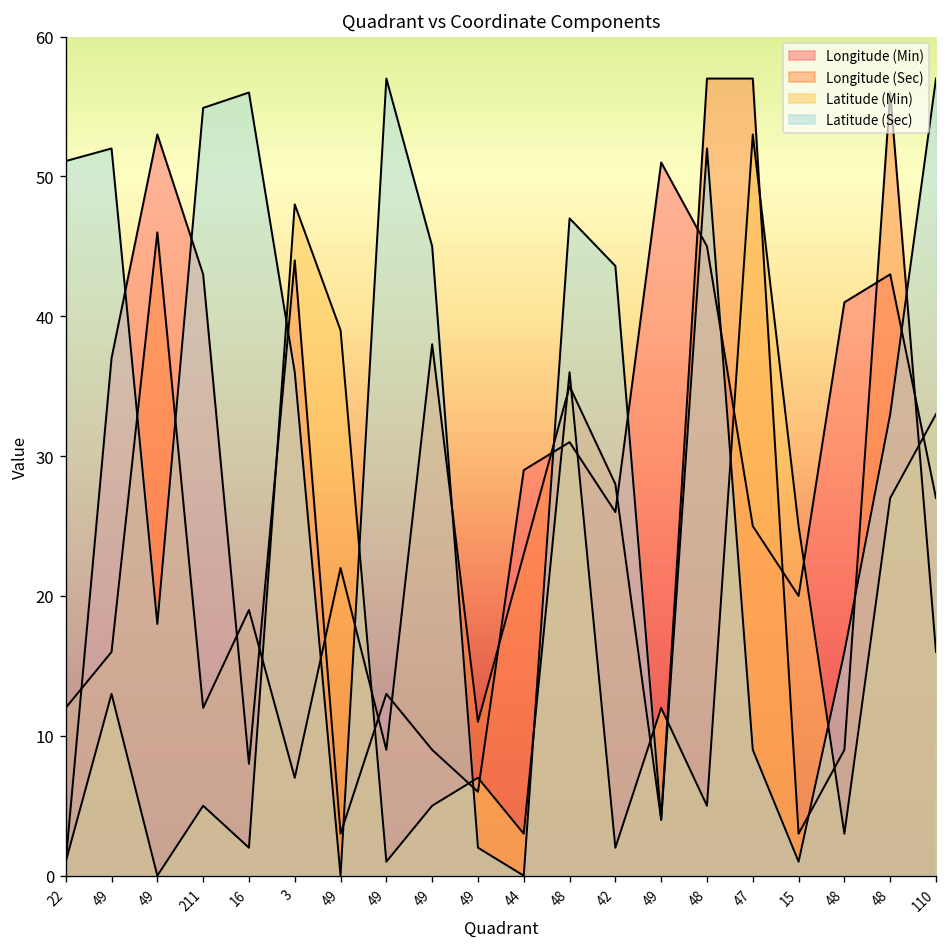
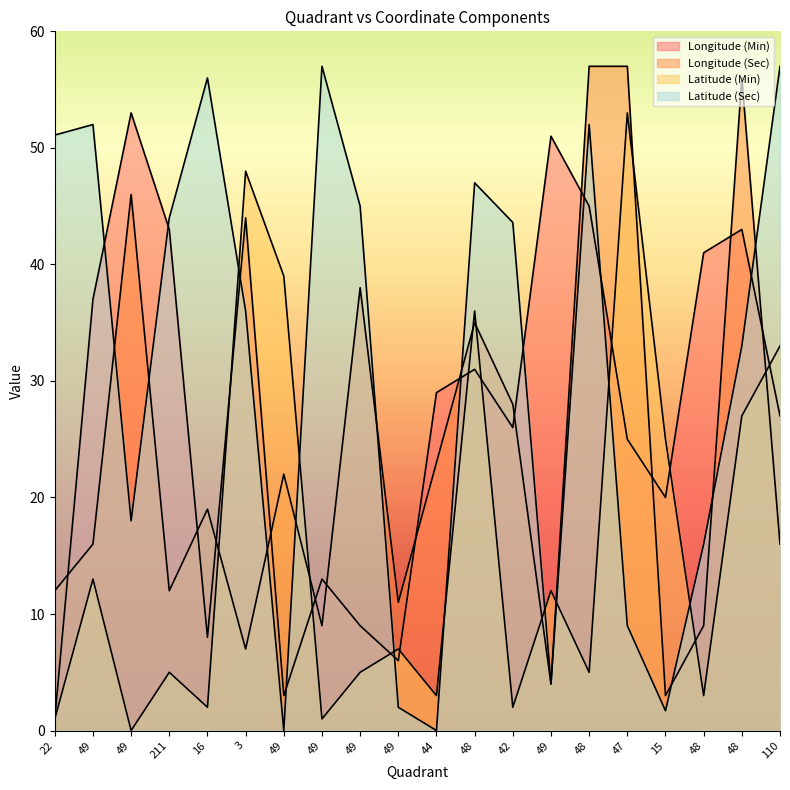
Latitude (Sec), 211: 54.9 -> 44.0
Latitude (Sec), 15: 1.0 -> 1.7
